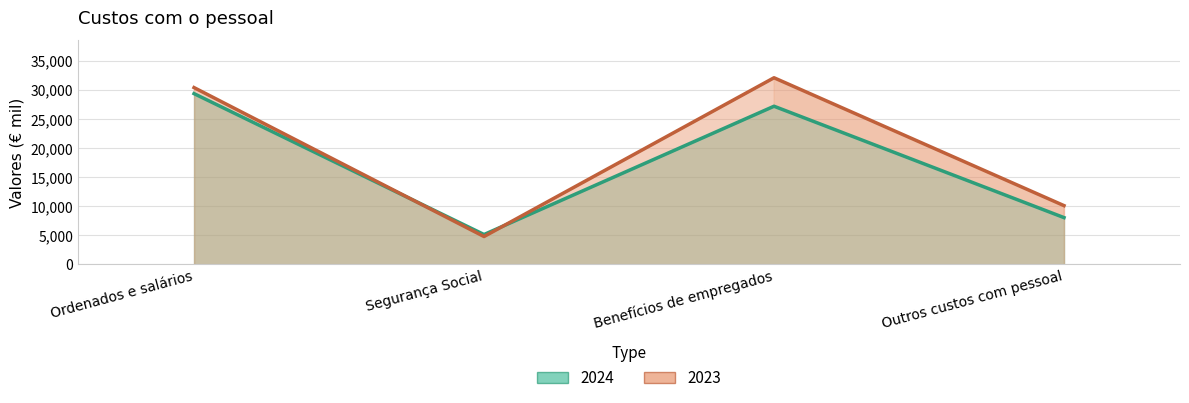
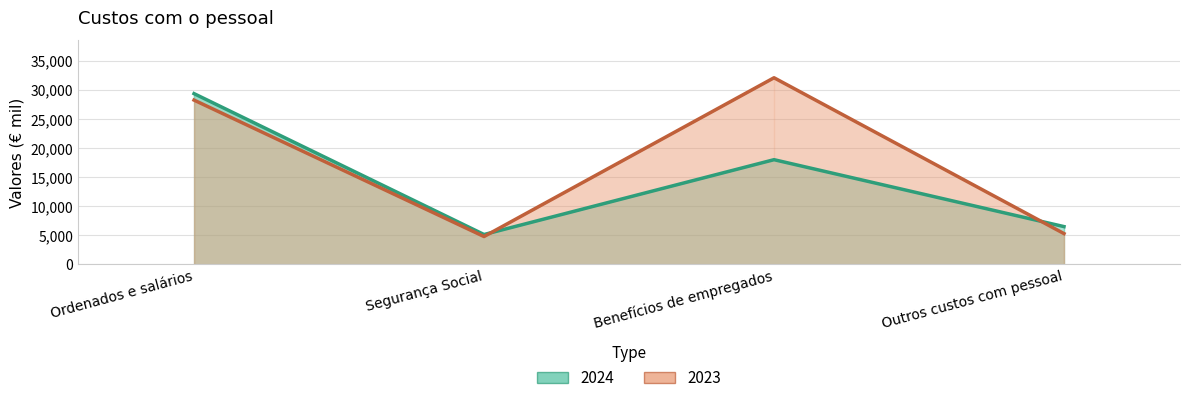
2023, Ordenados e salários: 30,000 -> 28,000
2024, Benefícios de empregados: 27,000 -> 18,000
2024, Outros custos com pessoal: 8,000 -> 6,000
2023, Outros custos com pessoal: 10,000 -> 5,000
